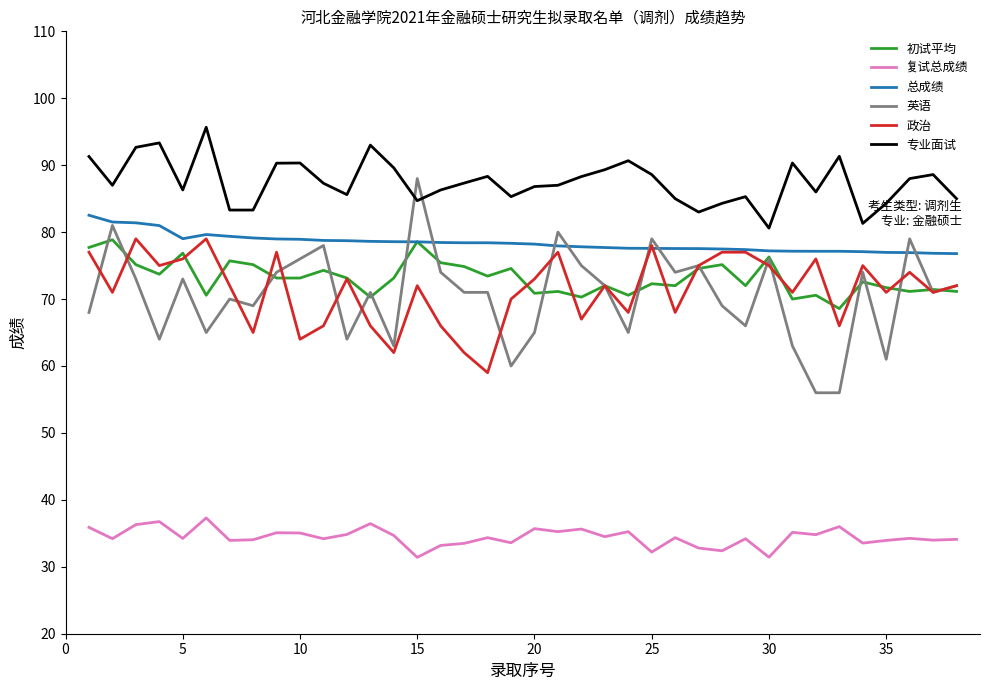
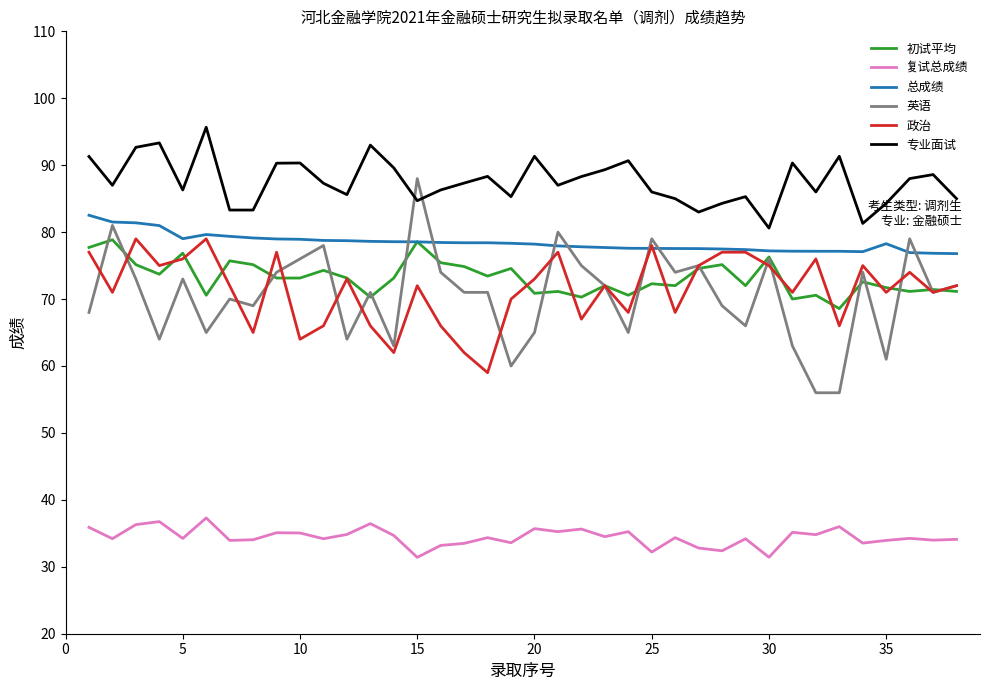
专业面试, 20: 87 -> 91
专业面试, 25: 89 -> 86
总成绩, 35: 77 -> 78
